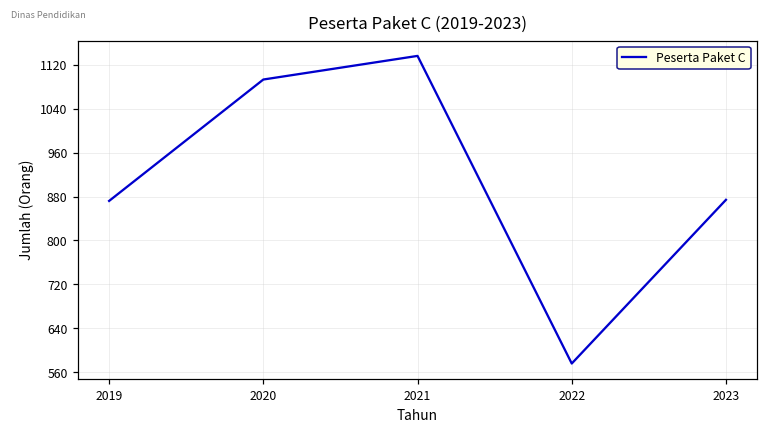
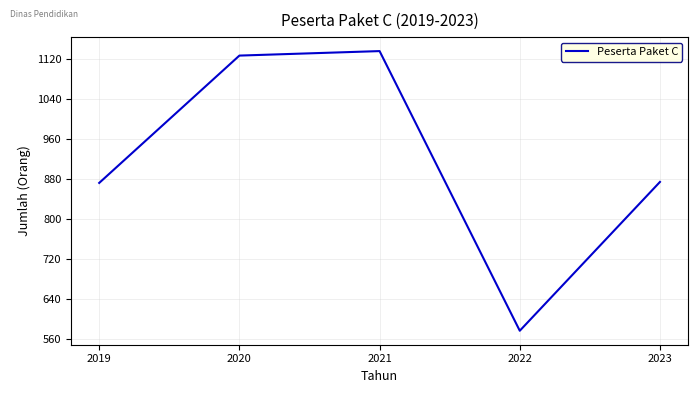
2020: 1090 -> 1130
